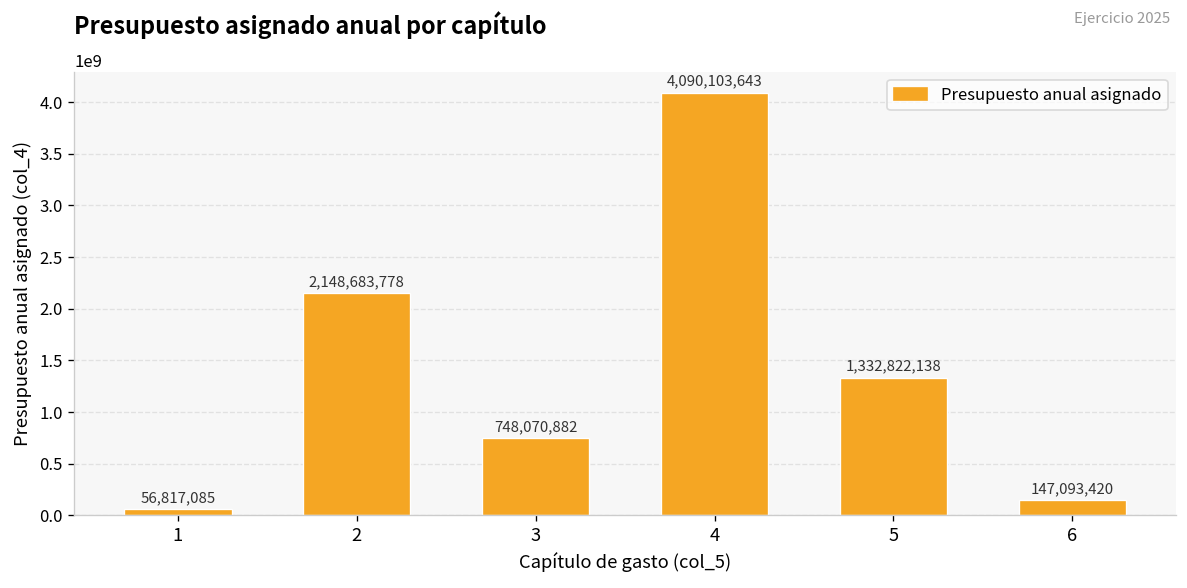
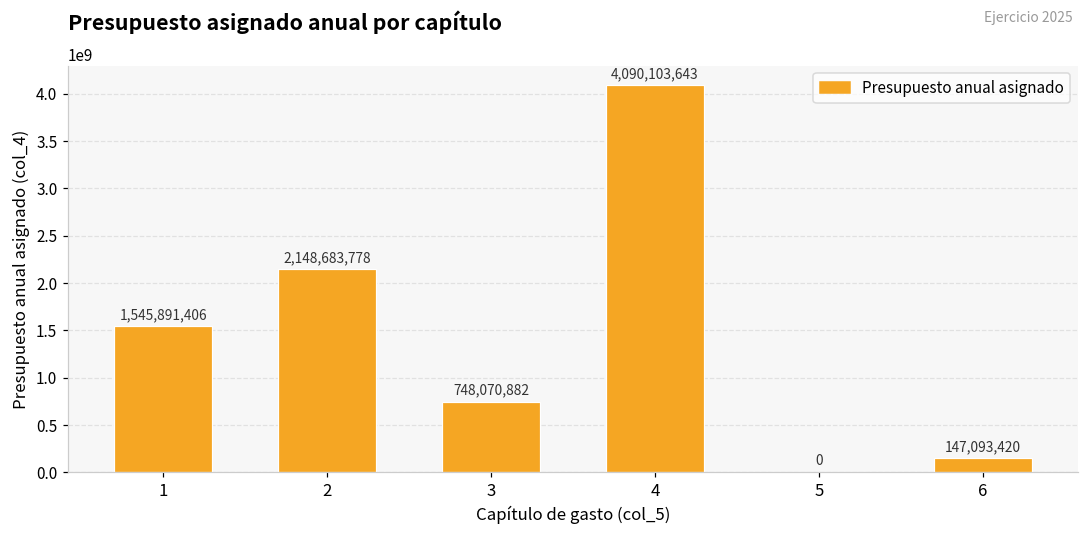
1: 56,817,085 -> 1,545,891,406
5: 1,332,822,138 -> 0
